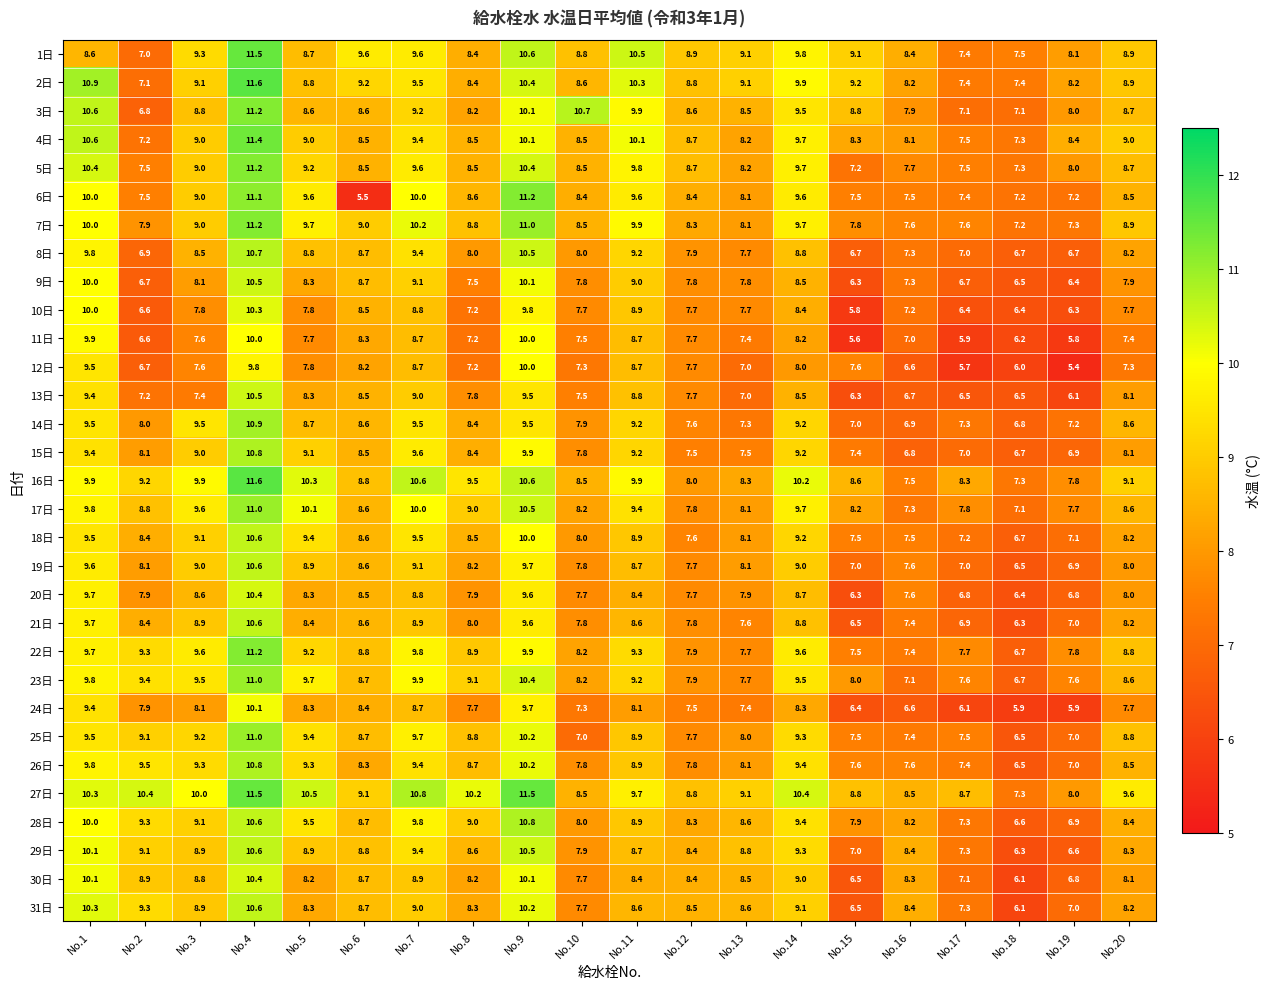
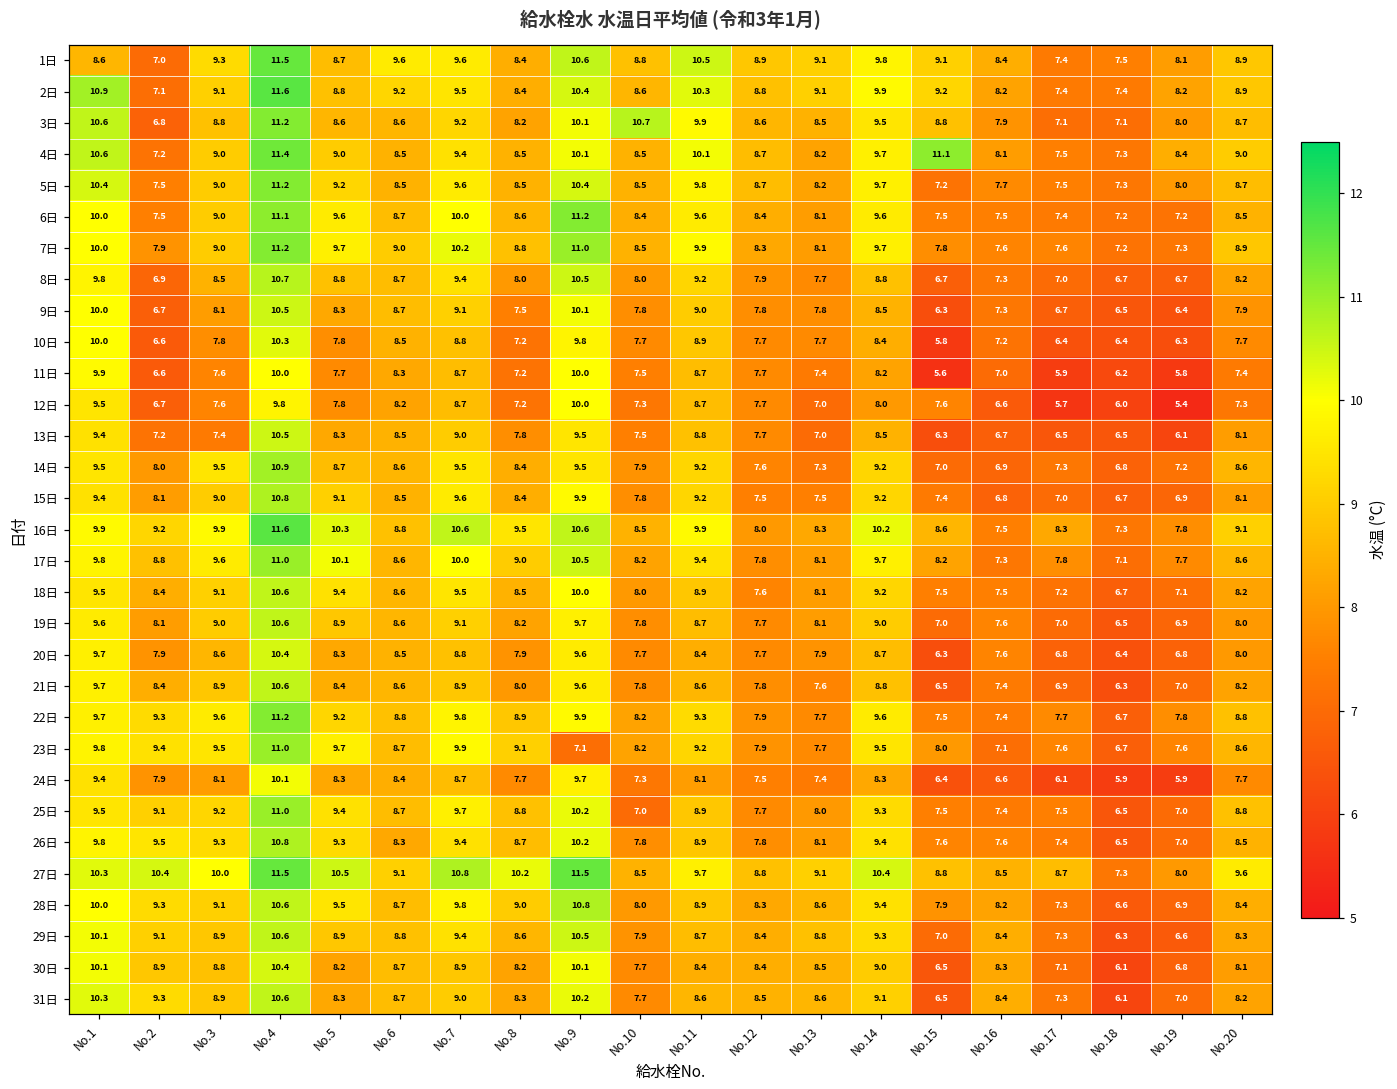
4日, No.15: 8.3 -> 11.1
6日, No.6: 5.5 -> 8.7
23日, No.9: 10.4 -> 7.1
